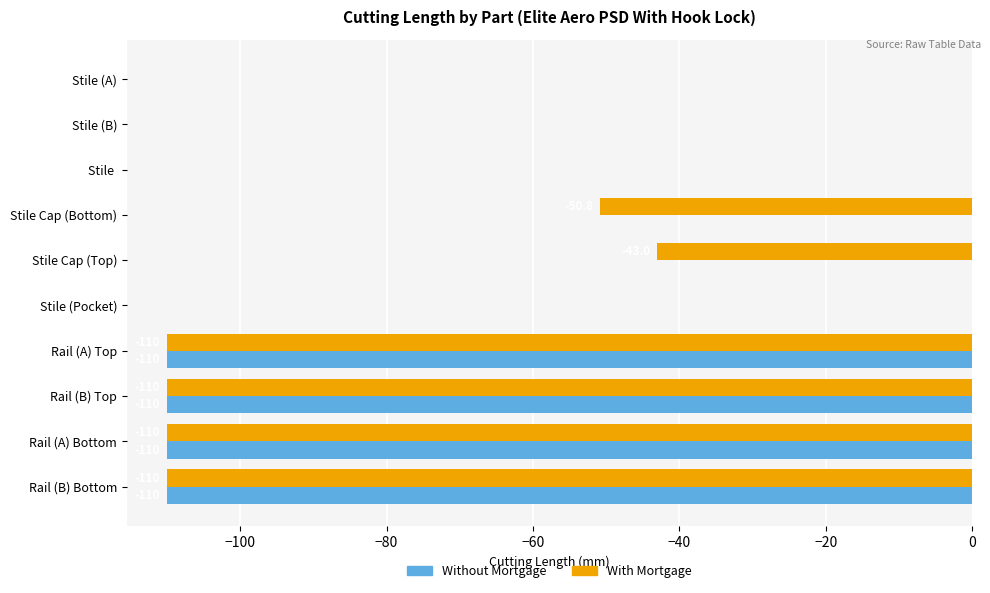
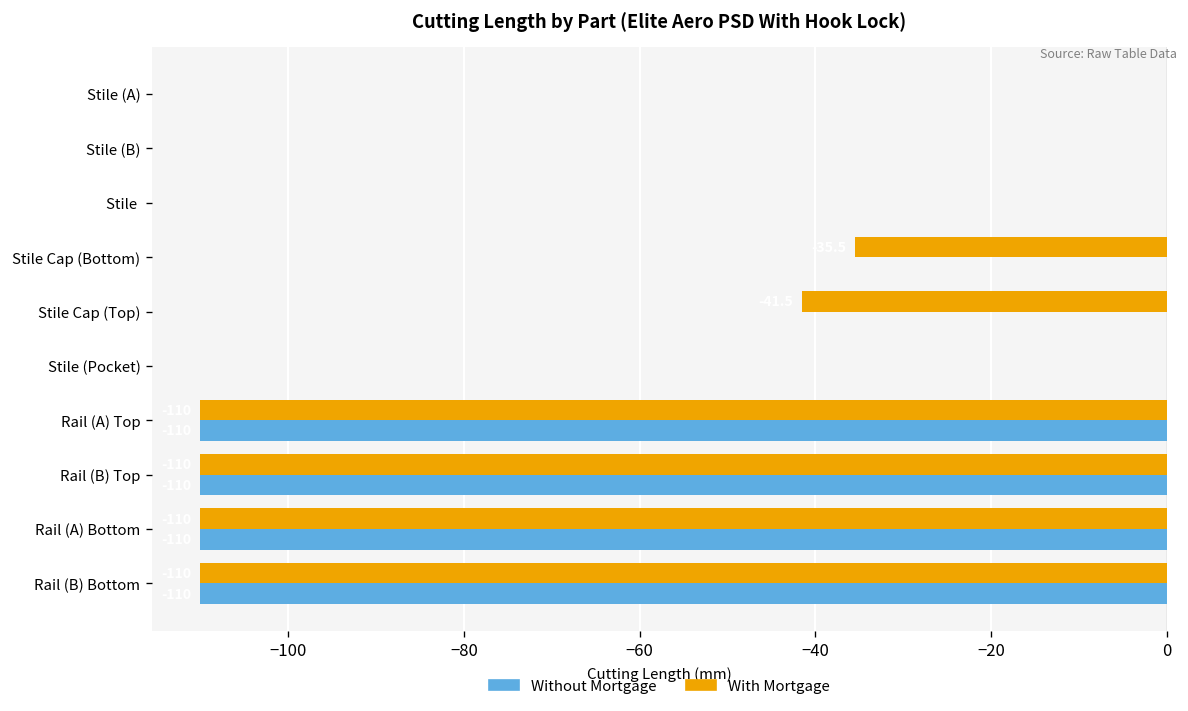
With Mortgage, Stile Cap (Bottom): -51 -> -36
With Mortgage, Stile Cap (Top): -43 -> -42
